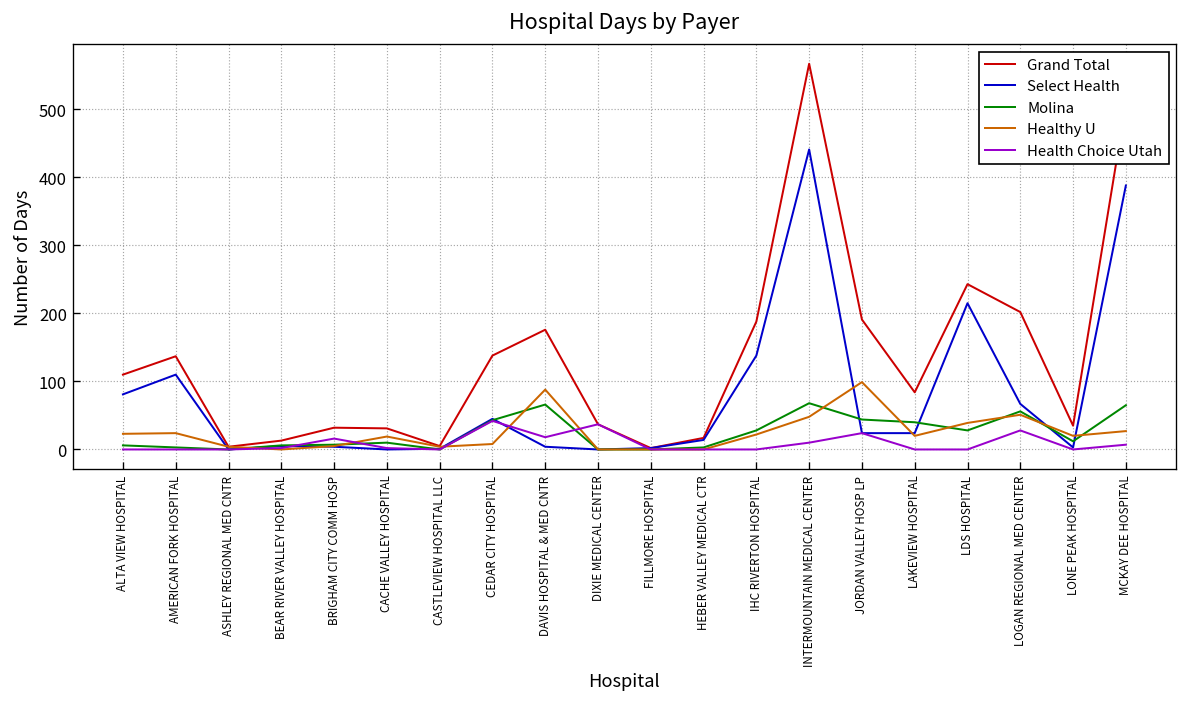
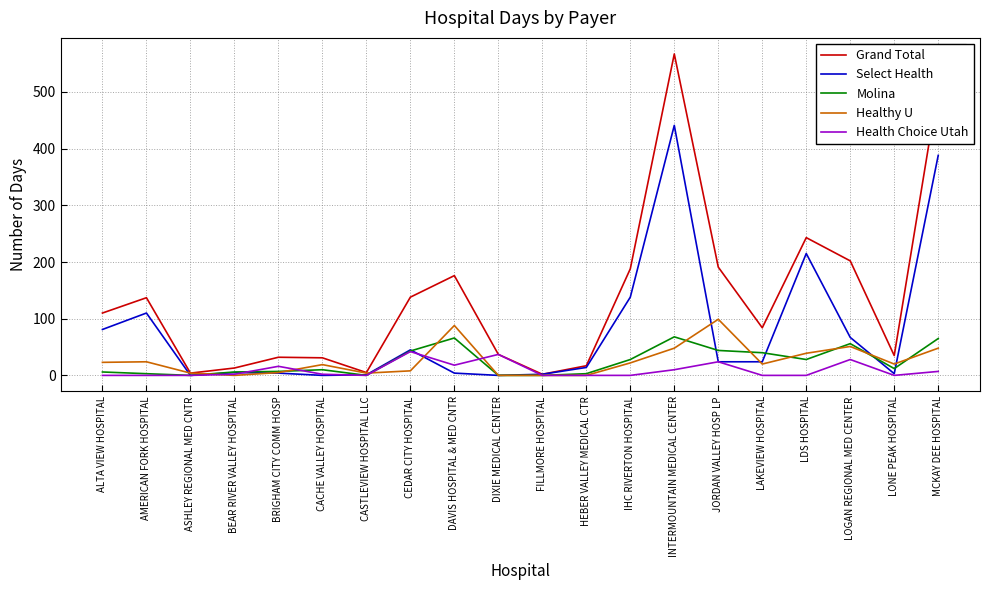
Healthy U, MCKAY DEE HOSPITAL: 30 -> 50
